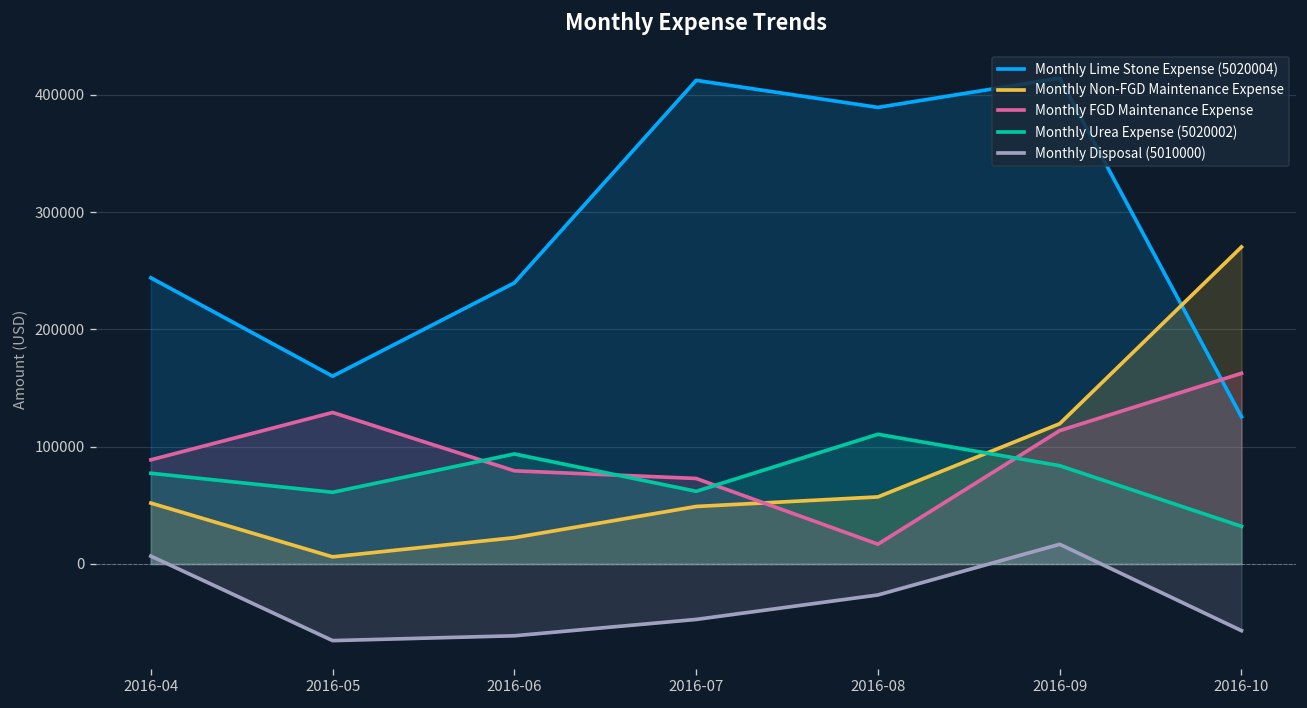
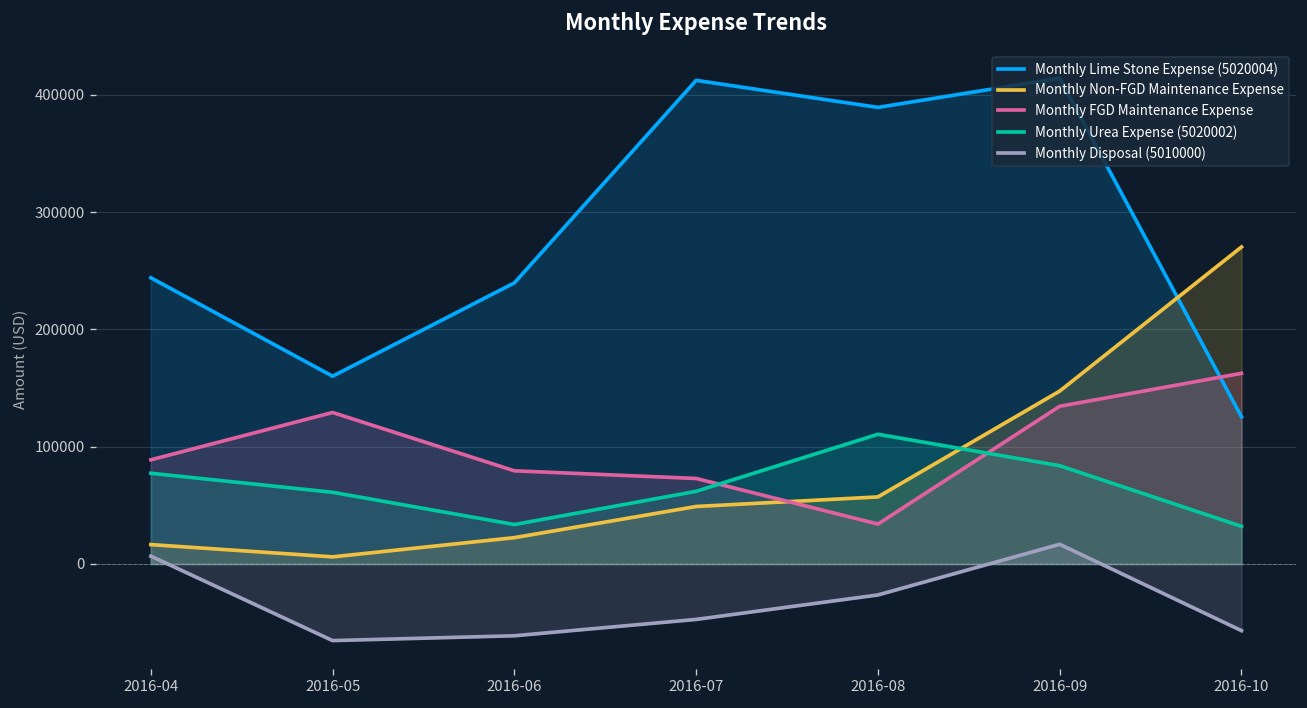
Monthly Non-FGD Maintenance Expense, 2016-04: 50000 -> 20000
Monthly Urea Expense (5020002), 2016-06: 90000 -> 30000
Monthly FGD Maintenance Expense, 2016-08: 20000 -> 30000
Monthly Non-FGD Maintenance Expense, 2016-09: 120000 -> 150000
Monthly FGD Maintenance Expense, 2016-09: 110000 -> 130000
